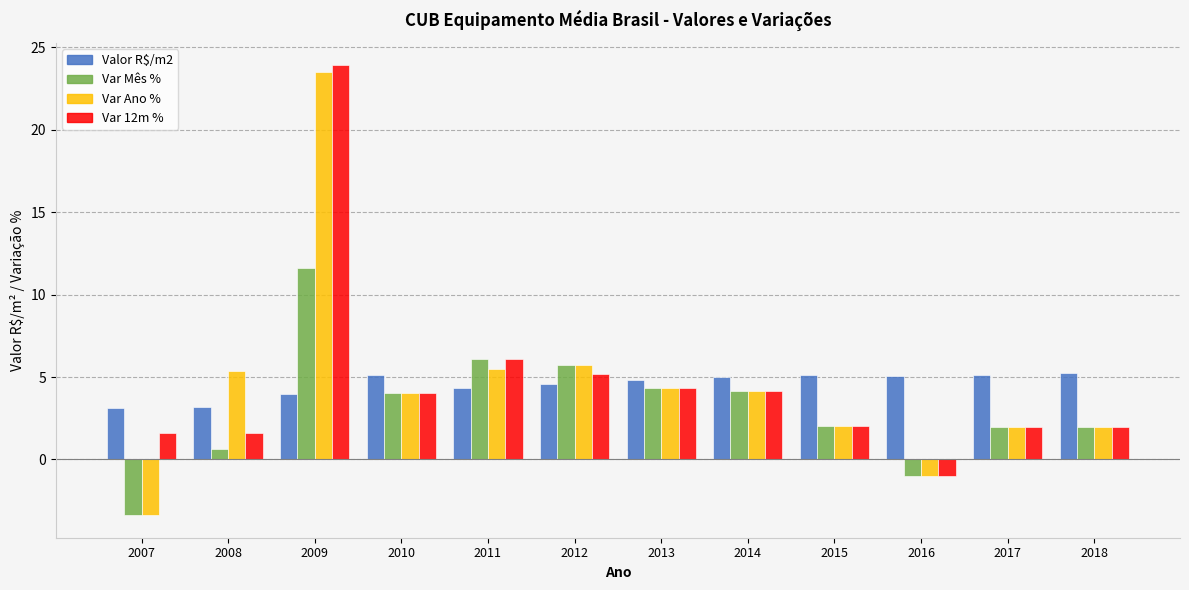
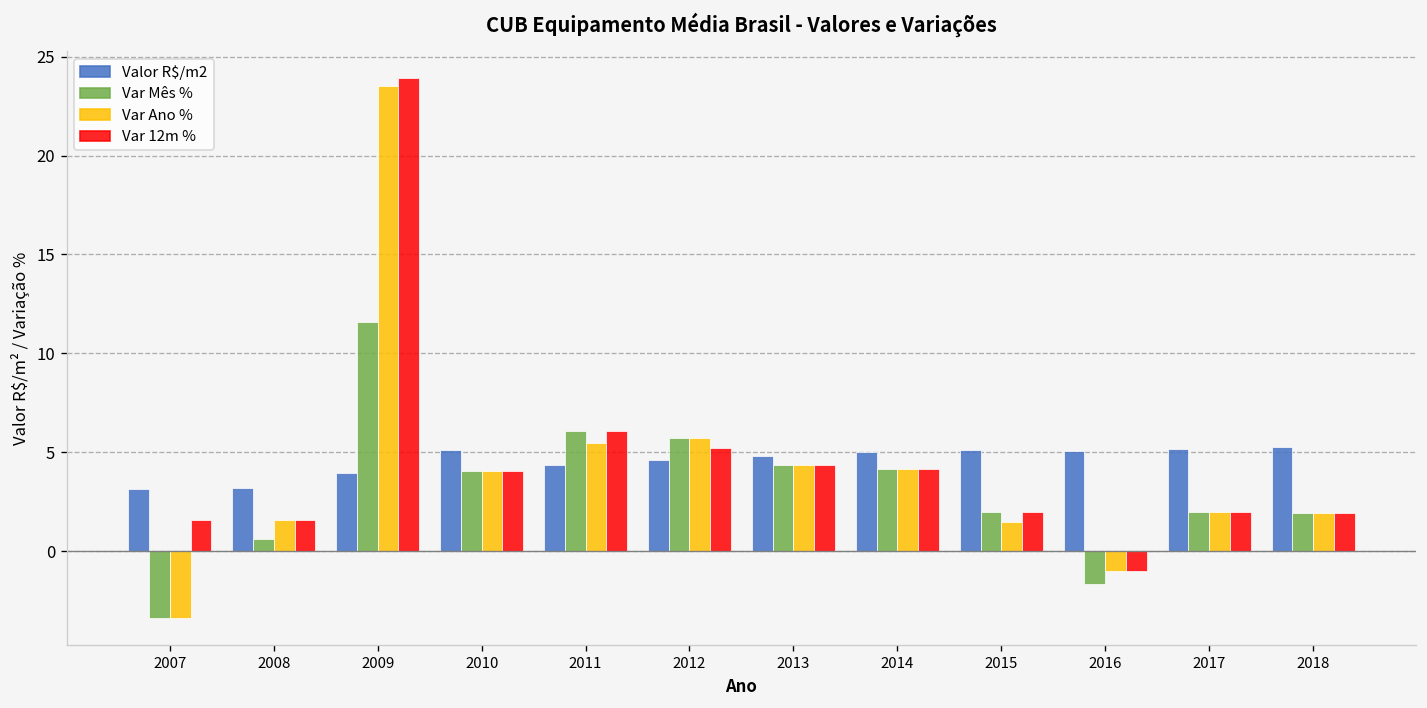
Var Ano %, 2008: 5.4 -> 1.6
Var Ano %, 2015: 2.0 -> 1.5
Var Mês %, 2016: -1.0 -> -1.7
